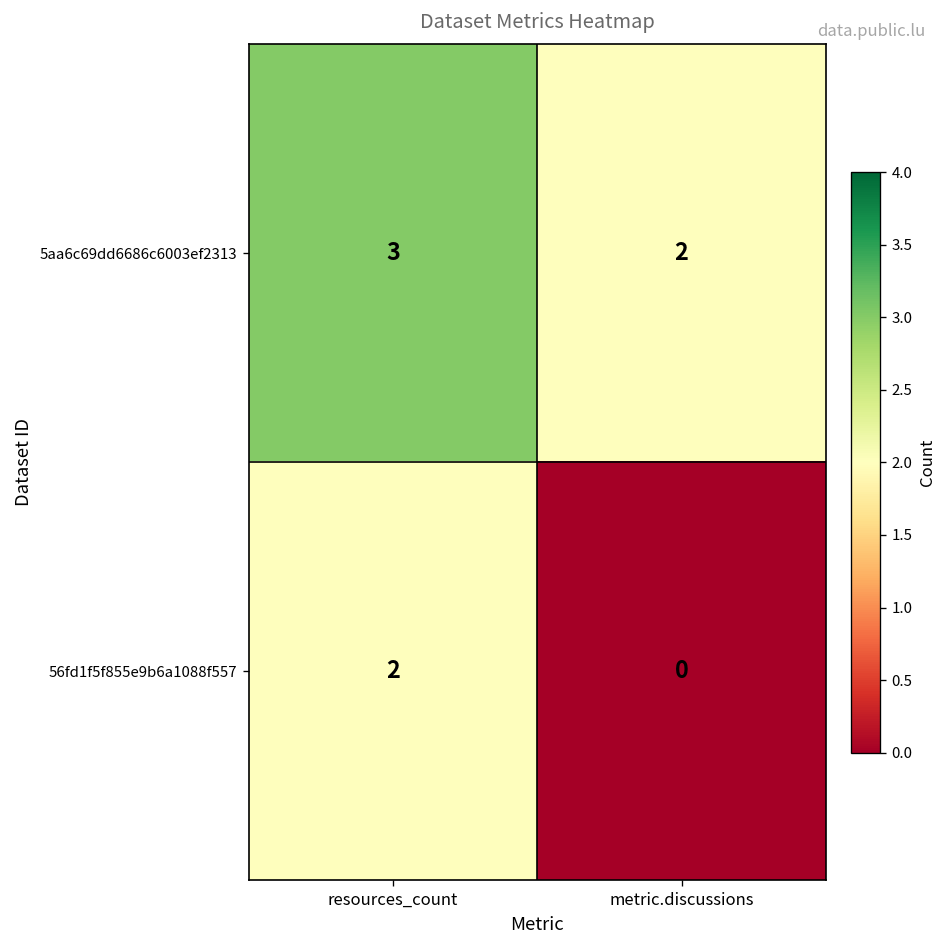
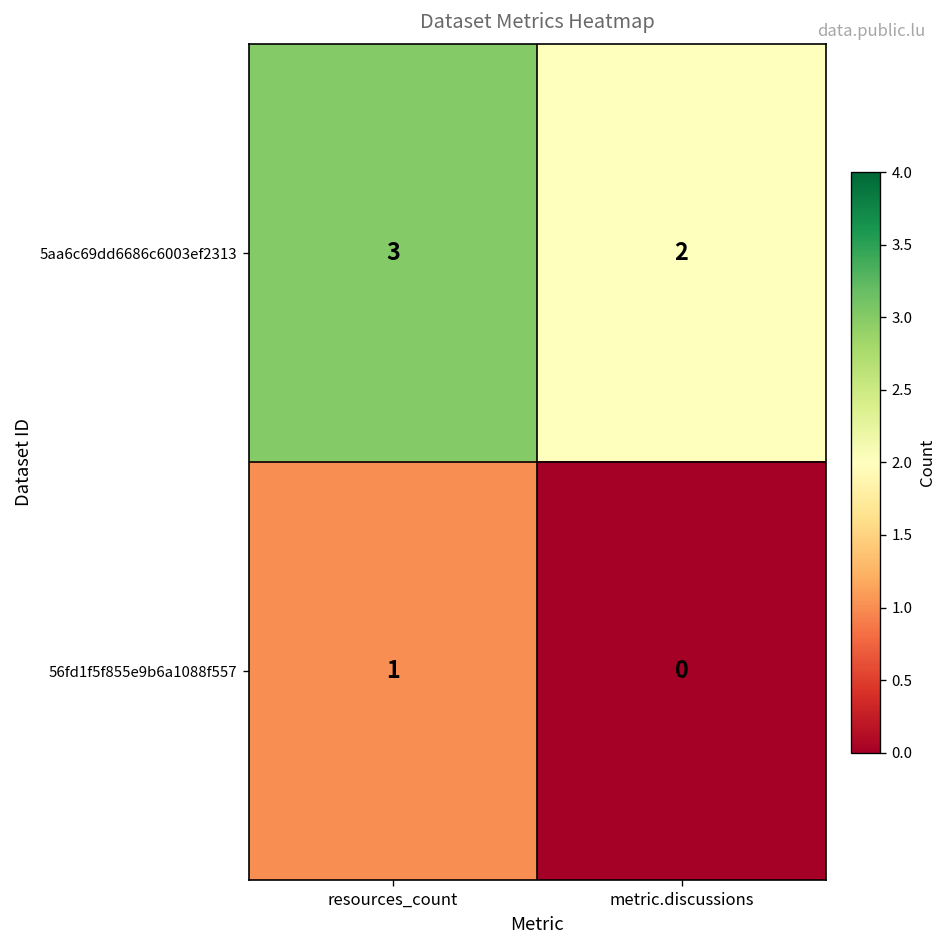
56fd1f5f855e9b6a1088f557, resources_count: 2 -> 1
